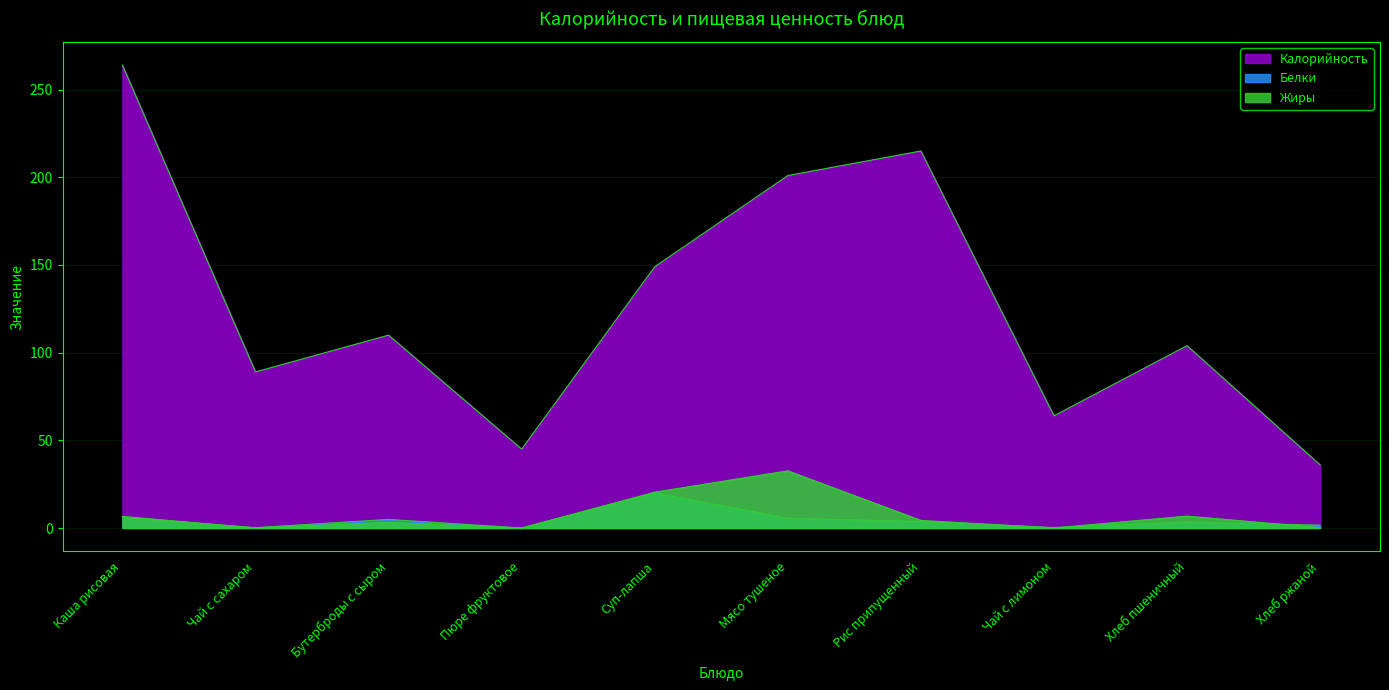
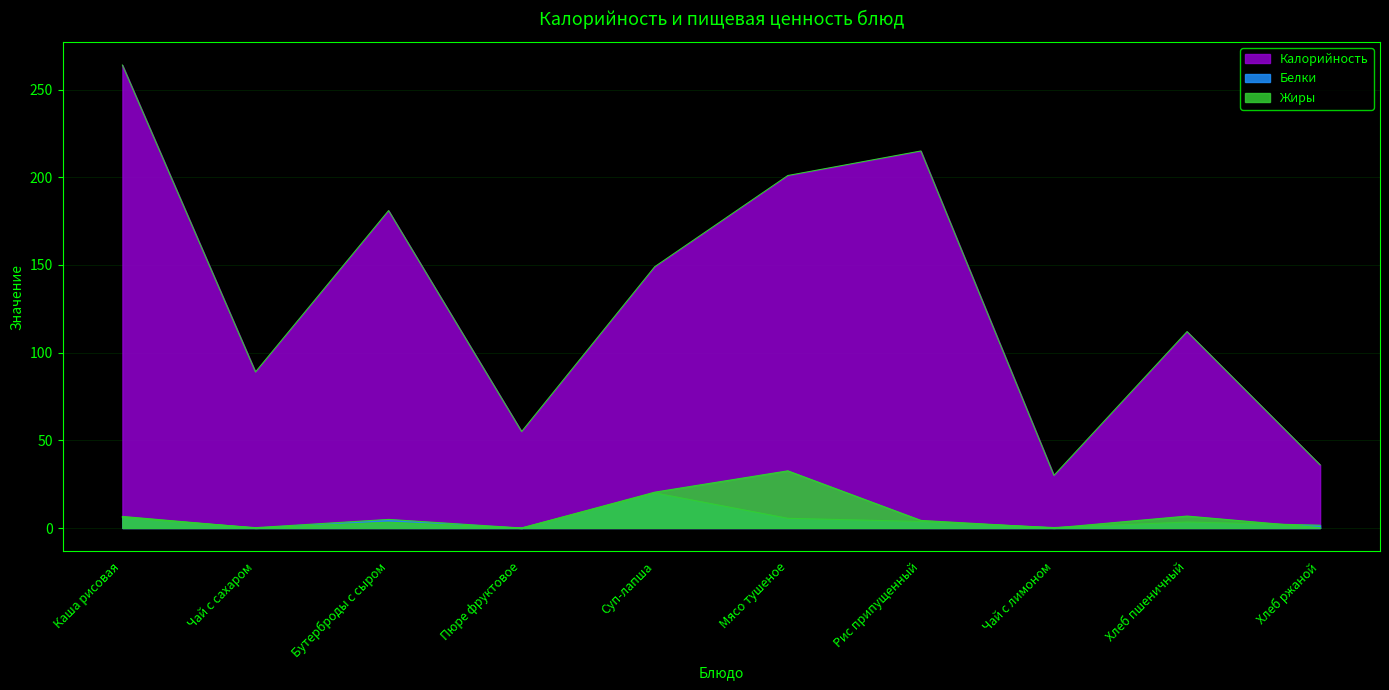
Калорийность, Бутерброды с сыром: 110 -> 181
Калорийность, Пюре фруктовое: 45 -> 55
Калорийность, Чай с лимоном: 64 -> 30
Калорийность, Хлеб пшеничный: 104 -> 112
